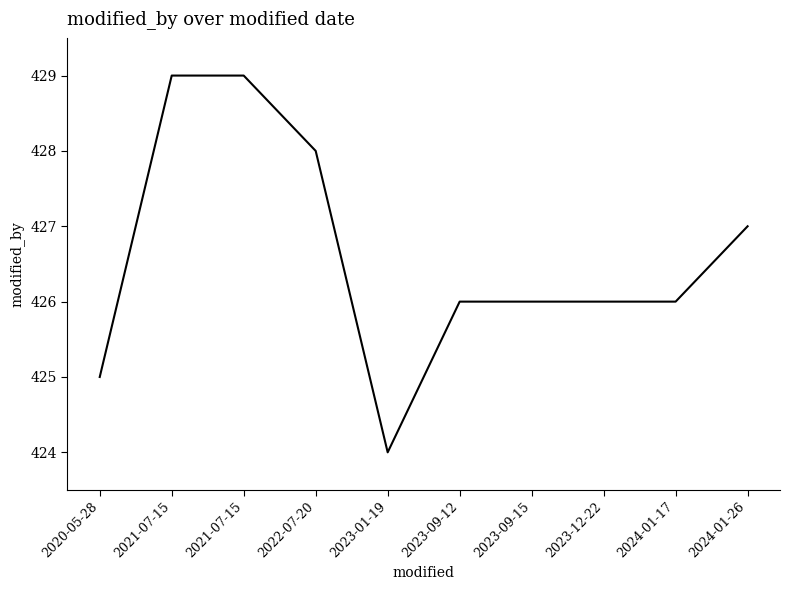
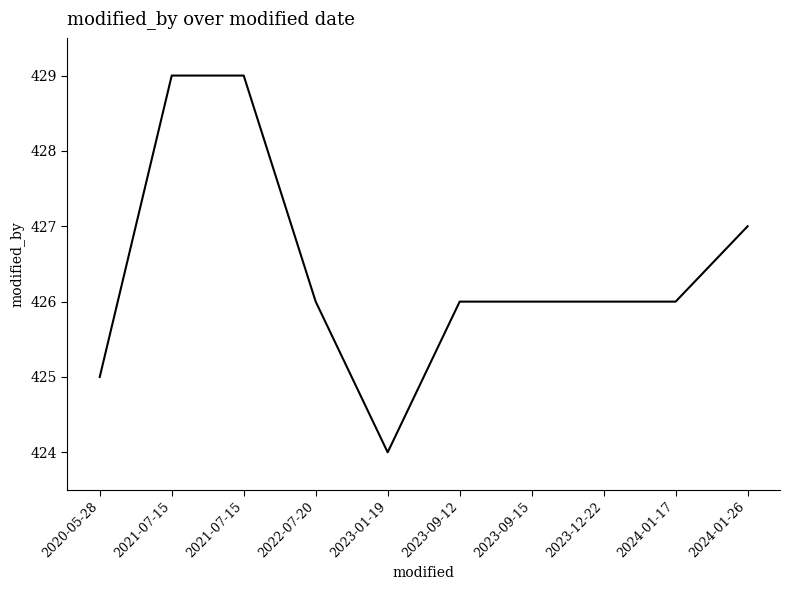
2022-07-20: 428 -> 426
